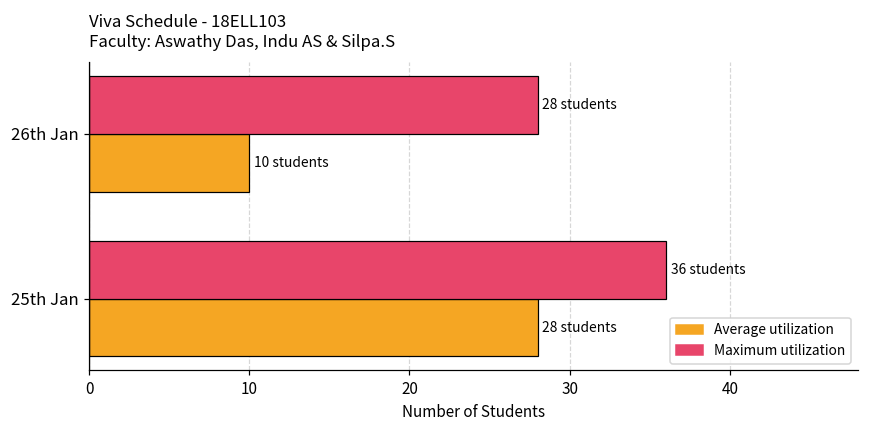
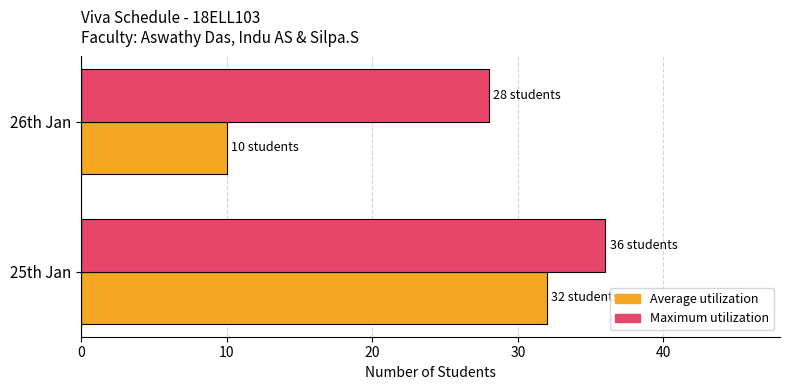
Average utilization, 25th Jan: 28 -> 32
